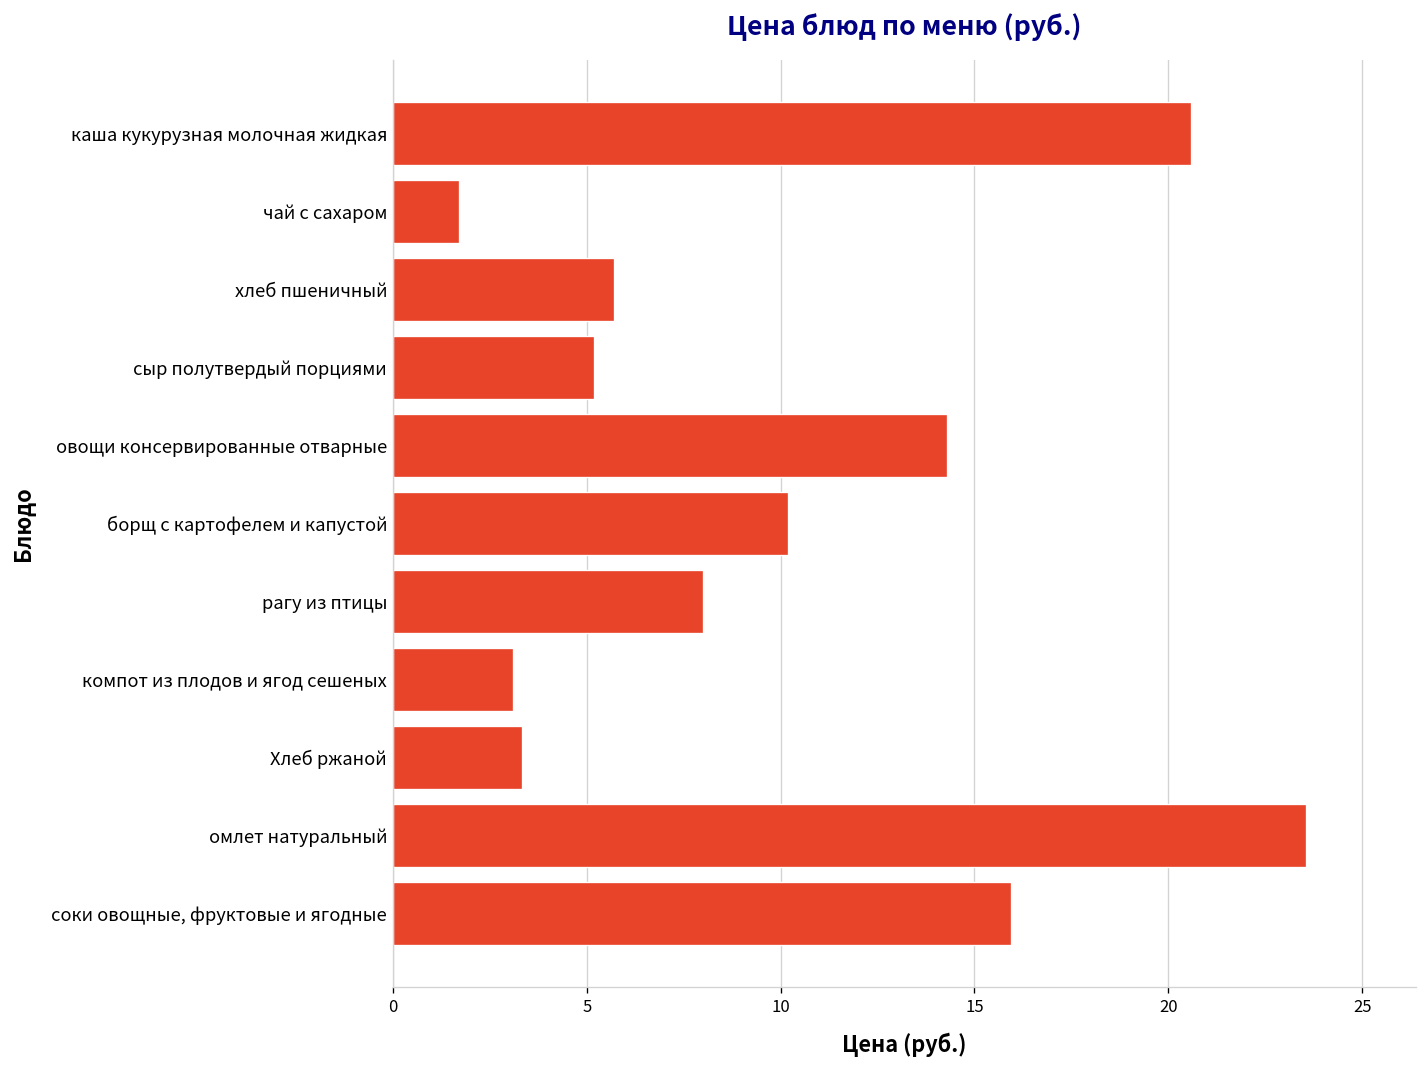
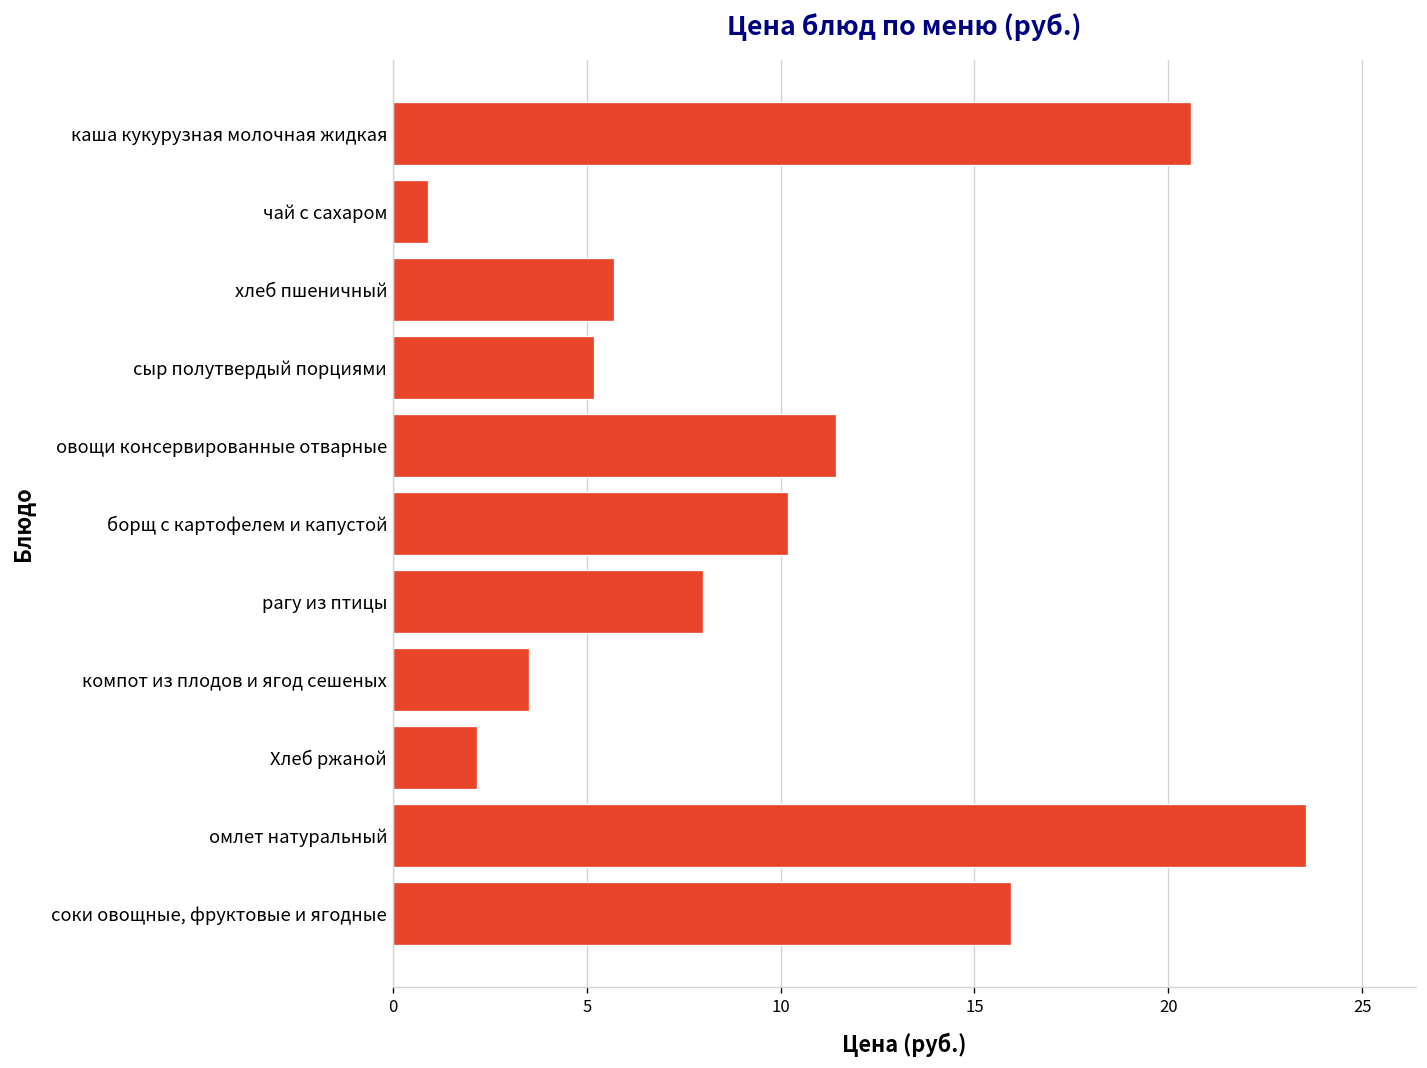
чай с сахаром: 1.7 -> 0.9
овощи консервированные отварные: 14.3 -> 11.4
компот из плодов и ягод сешеных: 3.1 -> 3.5
Хлеб ржаной: 3.3 -> 2.2
